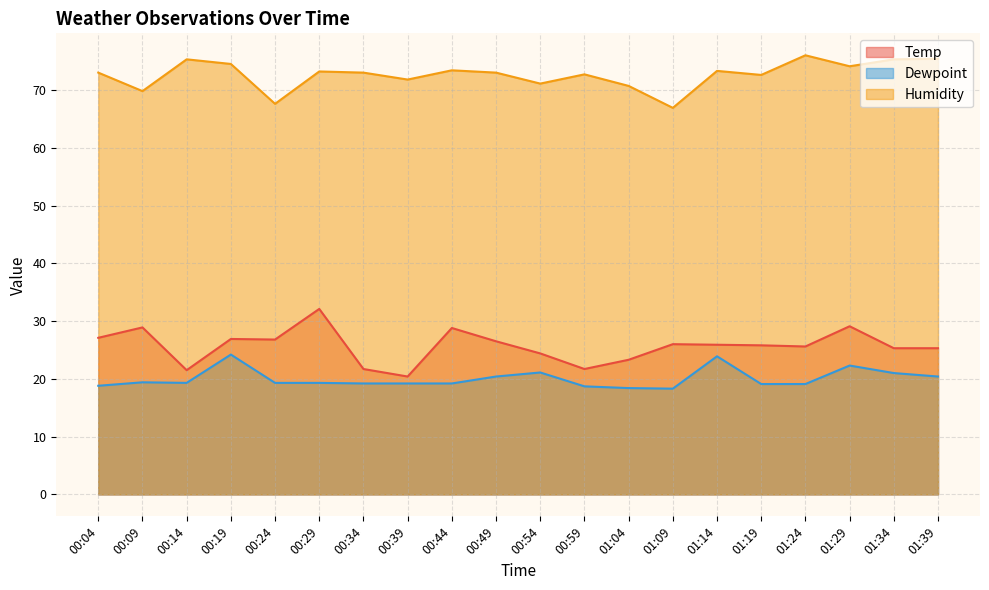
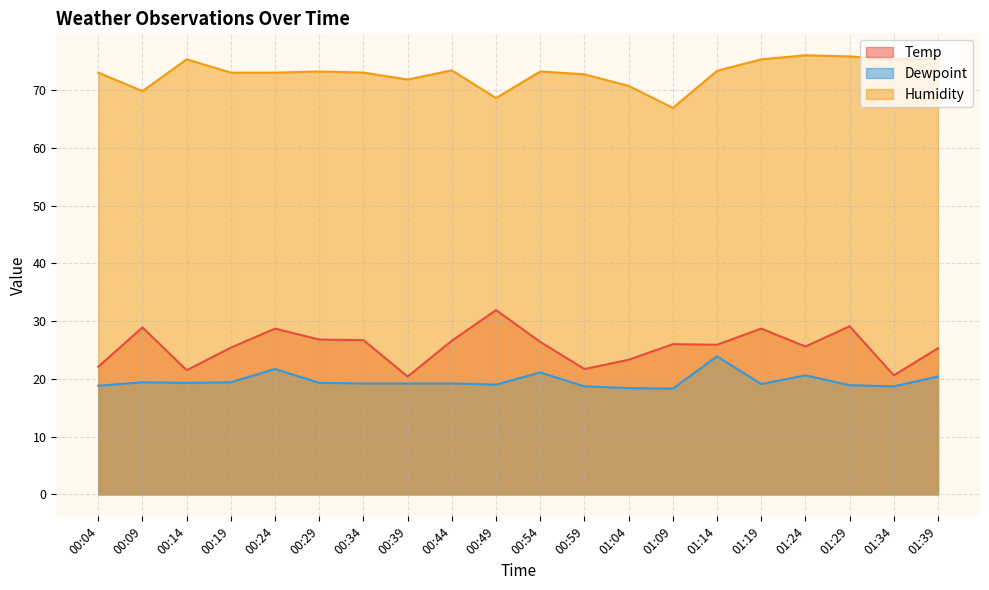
Temp, 00:04: 27 -> 22
Temp, 00:19: 27 -> 25
Dewpoint, 00:19: 24 -> 19
Humidity, 00:19: 75 -> 73
Temp, 00:24: 27 -> 29
Dewpoint, 00:24: 19 -> 22
Humidity, 00:24: 68 -> 73
Temp, 00:29: 32 -> 27
Temp, 00:34: 22 -> 27
Temp, 00:44: 29 -> 27
Temp, 00:49: 27 -> 32
Dewpoint, 00:49: 20 -> 19
Humidity, 00:49: 73 -> 69
Temp, 00:54: 24 -> 26
Humidity, 00:54: 71 -> 73
Temp, 01:19: 26 -> 29
Humidity, 01:19: 73 -> 75
Dewpoint, 01:24: 19 -> 21
Dewpoint, 01:29: 22 -> 19
Humidity, 01:29: 74 -> 76
Temp, 01:34: 25 -> 21
Dewpoint, 01:34: 21 -> 19
